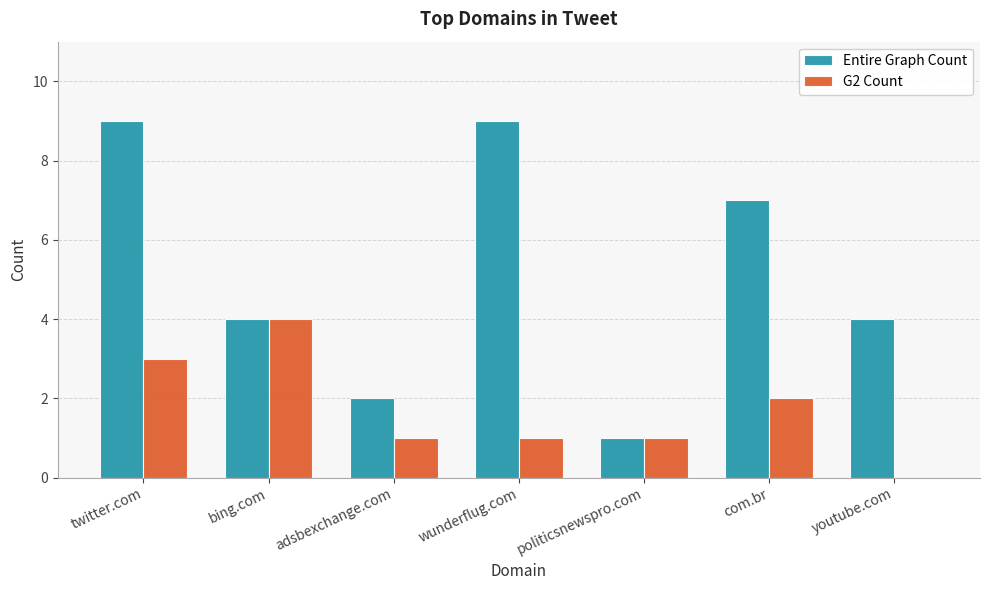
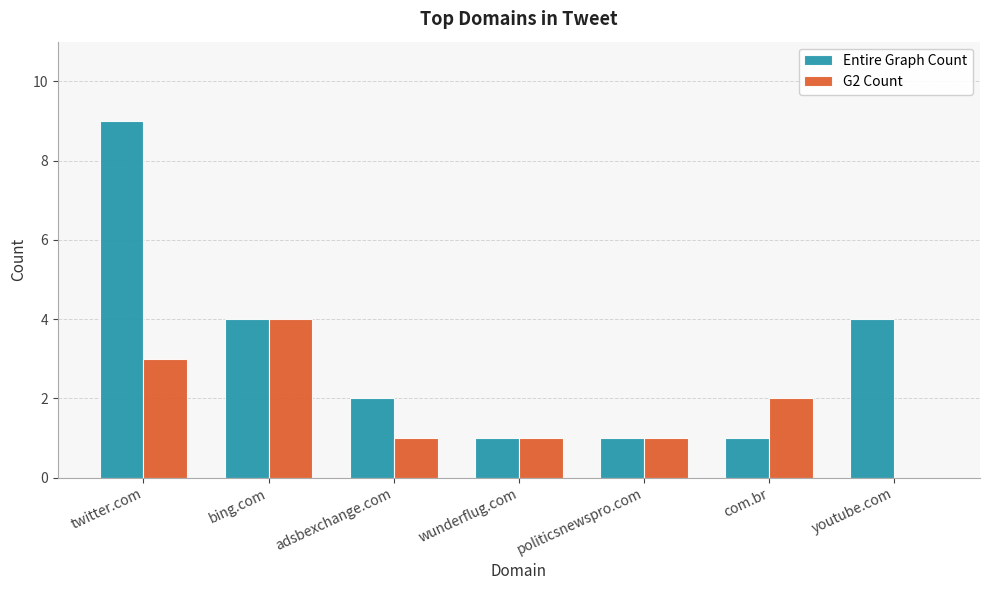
Entire Graph Count, wunderflug.com: 9 -> 1
Entire Graph Count, com.br: 7 -> 1
